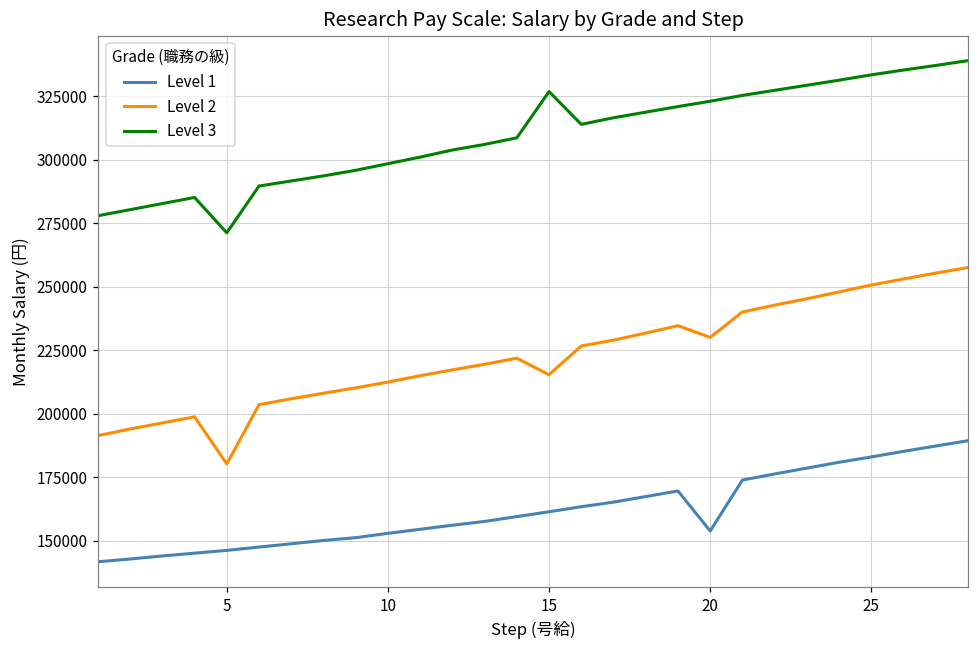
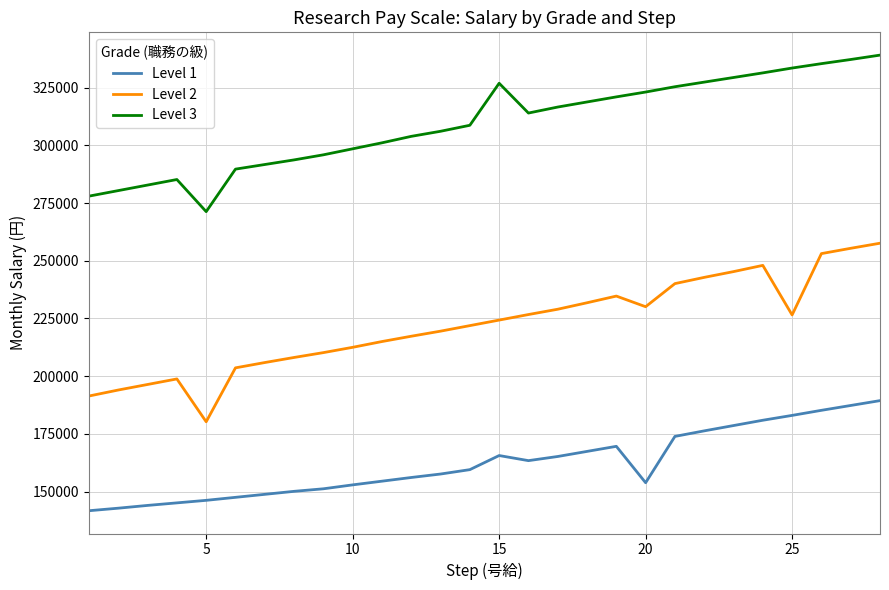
Level 1, 15: 161000 -> 166000
Level 2, 15: 215000 -> 224000
Level 2, 25: 251000 -> 227000
